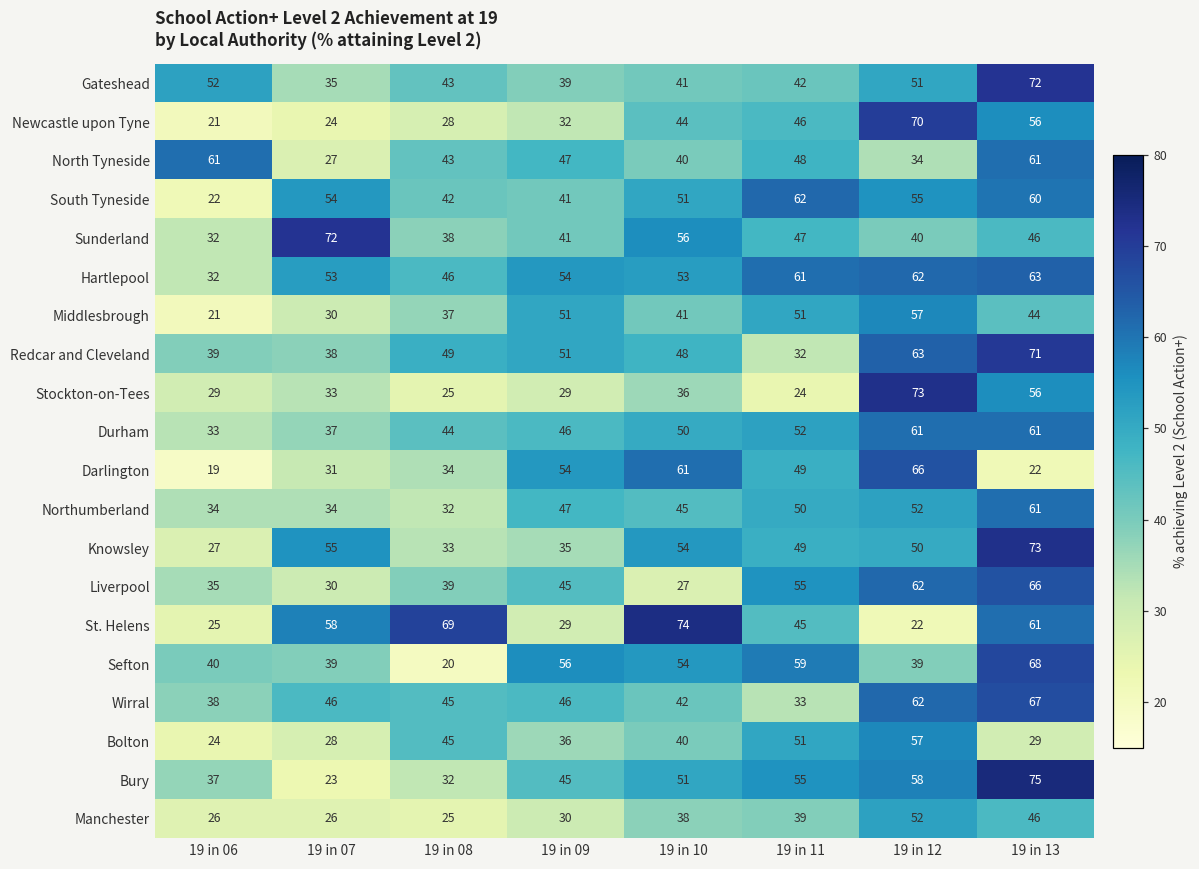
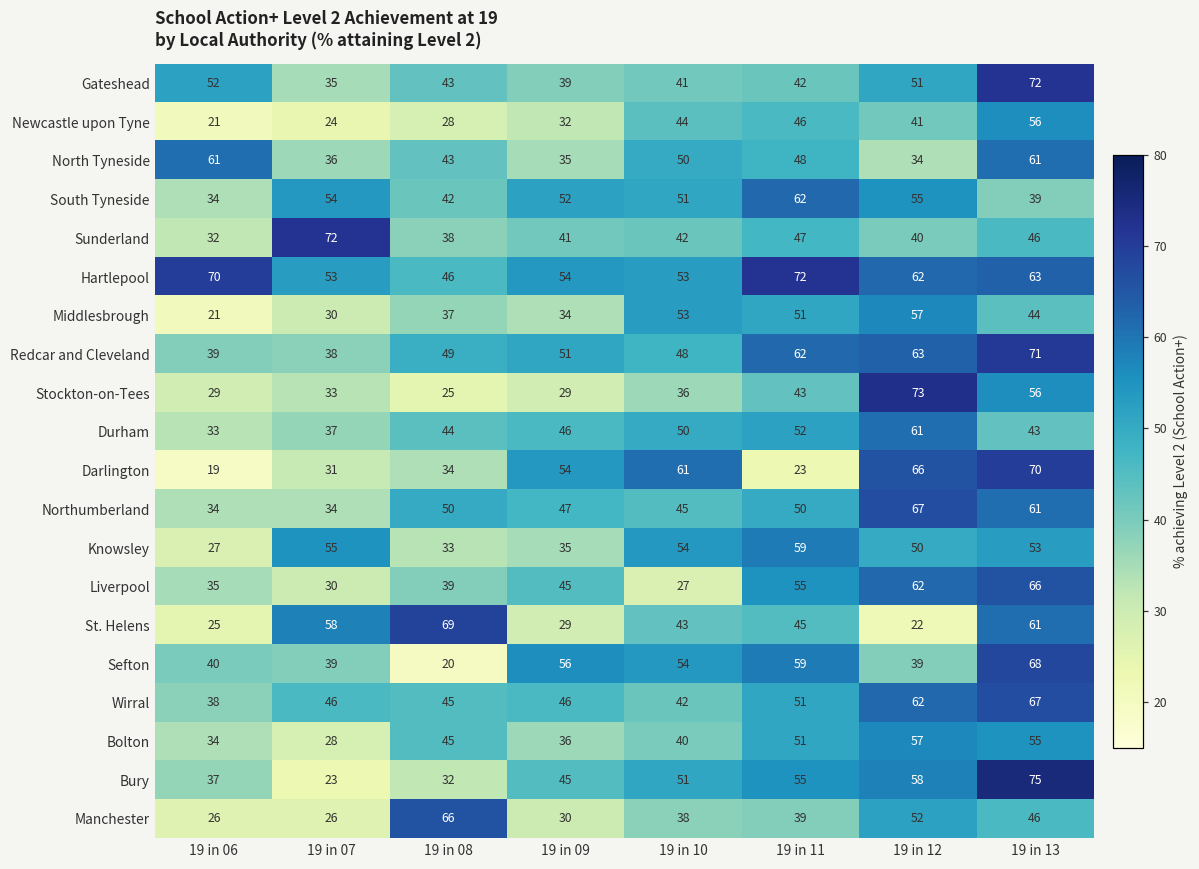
Newcastle upon Tyne, 19 in 12: 70 -> 41
North Tyneside, 19 in 07: 27 -> 36
North Tyneside, 19 in 09: 47 -> 35
North Tyneside, 19 in 10: 40 -> 50
South Tyneside, 19 in 06: 22 -> 34
South Tyneside, 19 in 09: 41 -> 52
South Tyneside, 19 in 13: 60 -> 39
Sunderland, 19 in 10: 56 -> 42
Hartlepool, 19 in 06: 32 -> 70
Hartlepool, 19 in 11: 61 -> 72
Middlesbrough, 19 in 09: 51 -> 34
Middlesbrough, 19 in 10: 41 -> 53
Redcar and Cleveland, 19 in 11: 32 -> 62
Stockton-on-Tees, 19 in 11: 24 -> 43
Durham, 19 in 13: 61 -> 43
Darlington, 19 in 11: 49 -> 23
Darlington, 19 in 13: 22 -> 70
Northumberland, 19 in 08: 32 -> 50
Northumberland, 19 in 12: 52 -> 67
Knowsley, 19 in 11: 49 -> 59
Knowsley, 19 in 13: 73 -> 53
St. Helens, 19 in 10: 74 -> 43
Wirral, 19 in 11: 33 -> 51
Bolton, 19 in 06: 24 -> 34
Bolton, 19 in 13: 29 -> 55
Manchester, 19 in 08: 25 -> 66
